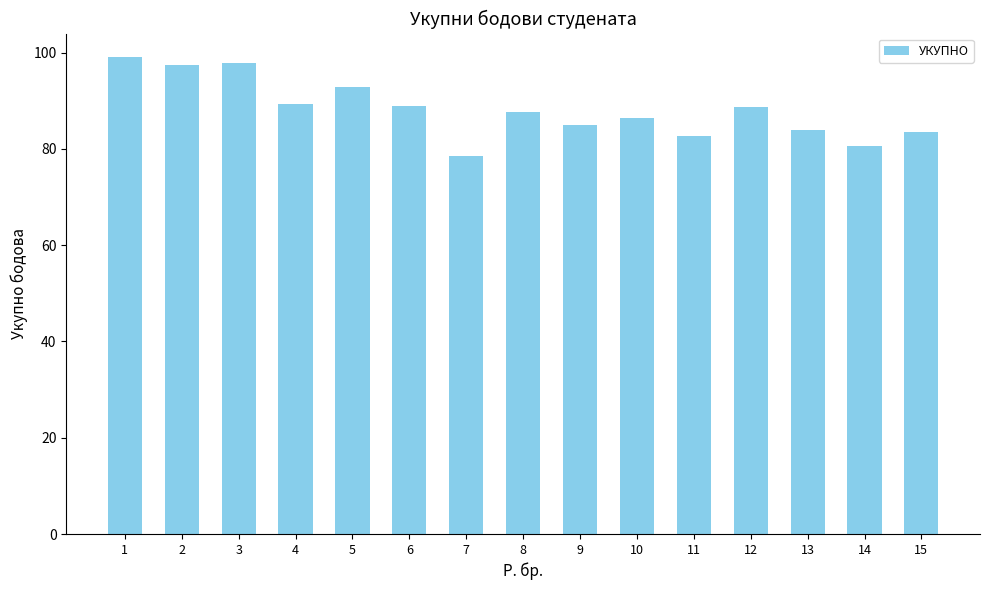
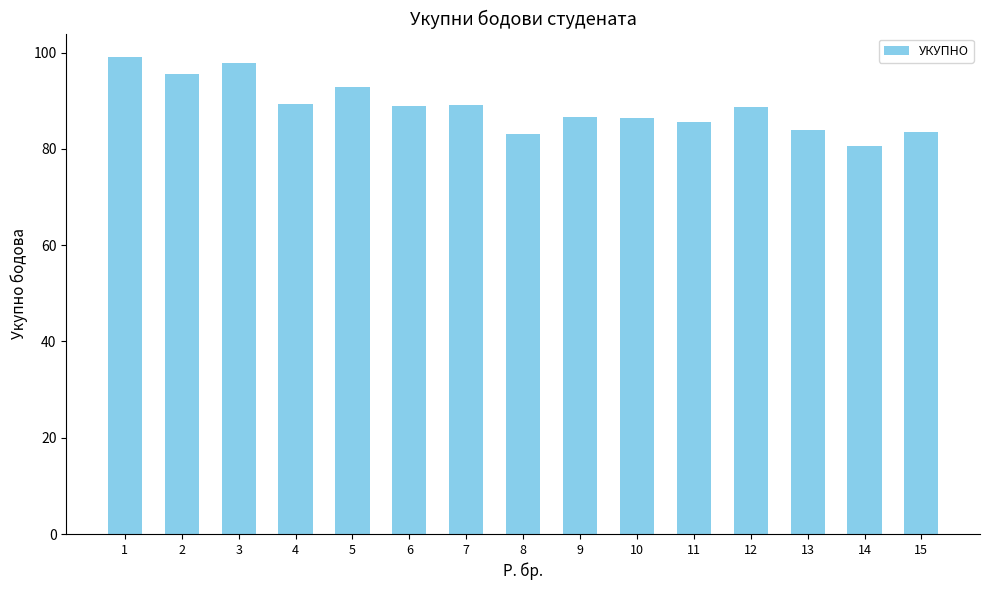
2: 98 -> 96
7: 79 -> 89
8: 88 -> 83
9: 85 -> 87
11: 83 -> 86
